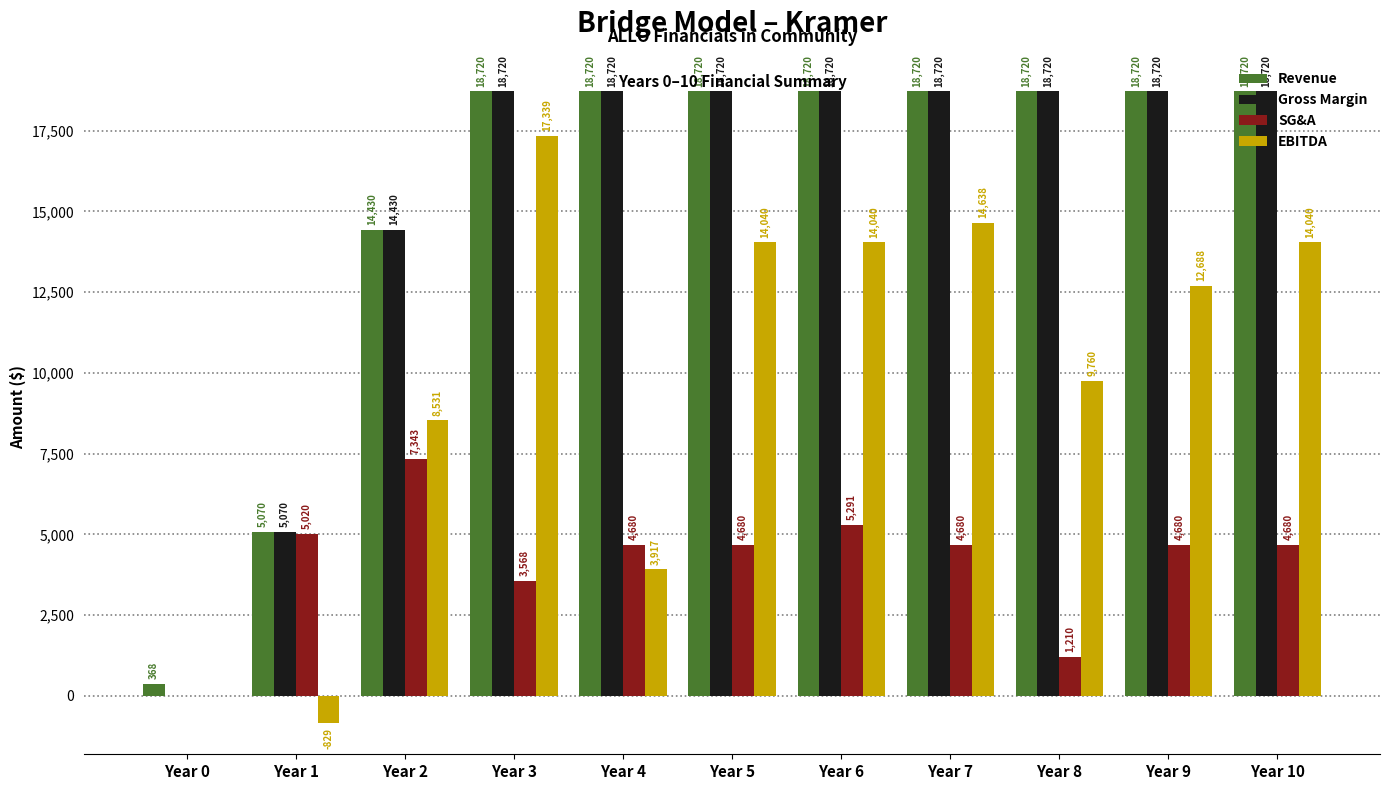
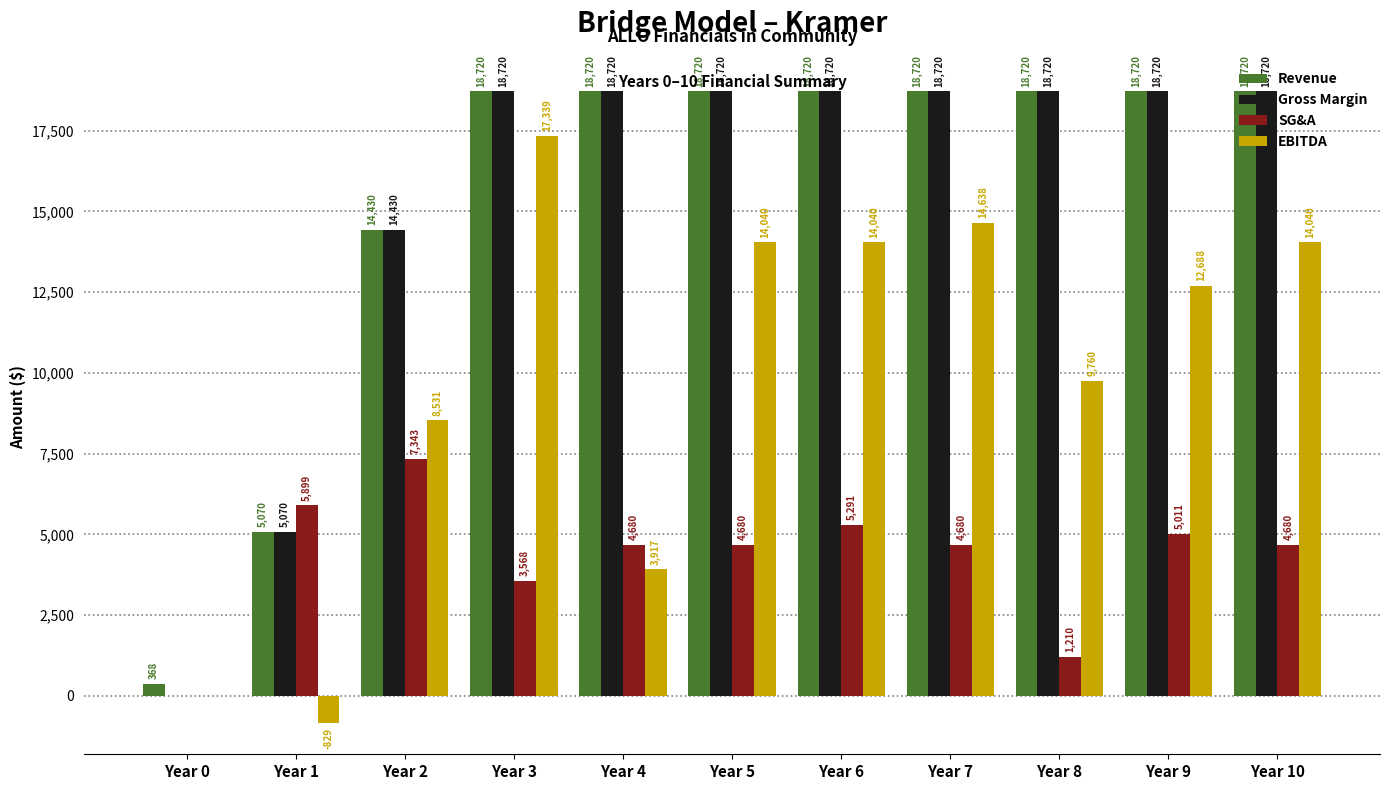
SG&A, Year 1: 5,020 -> 5,899
SG&A, Year 9: 4,680 -> 5,011
